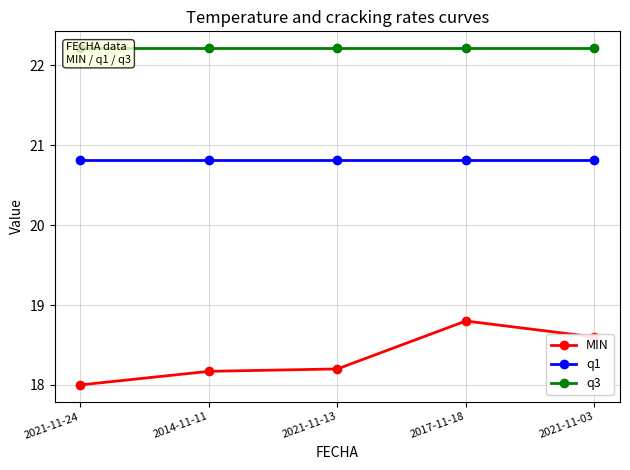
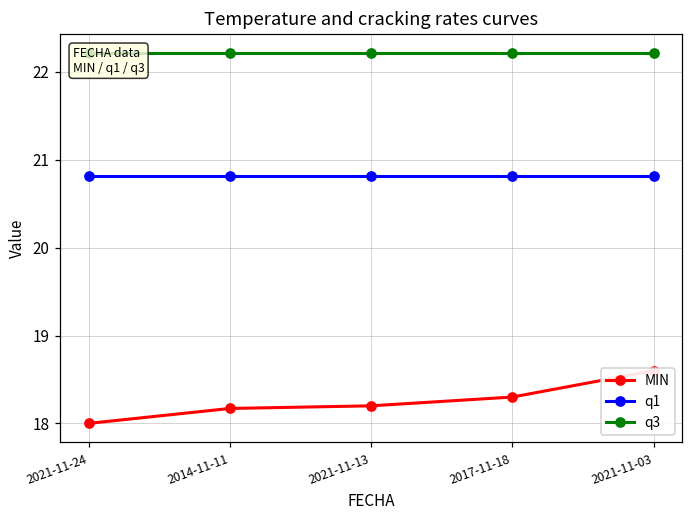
MIN, 2017-11-18: 18.8 -> 18.3
